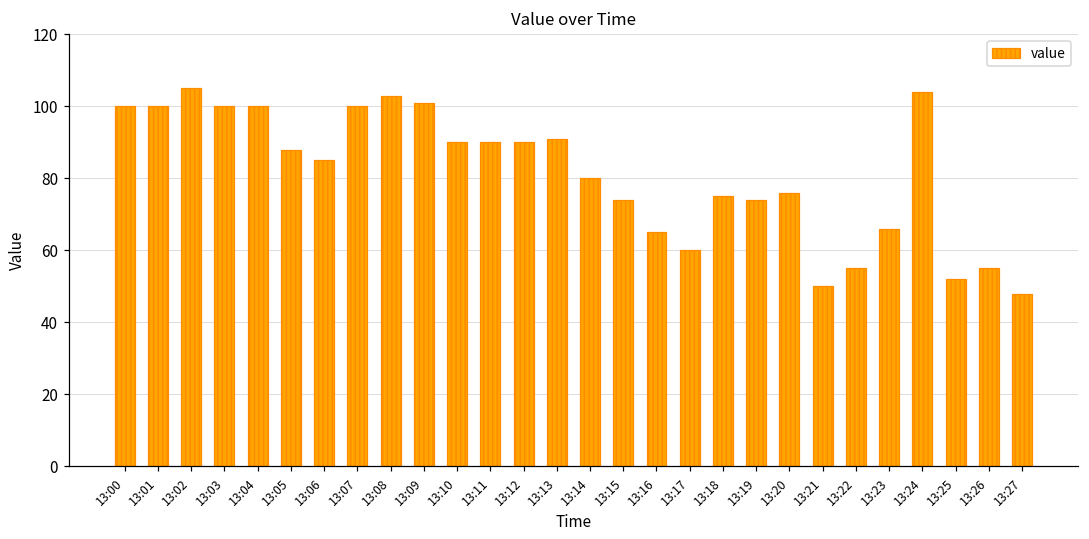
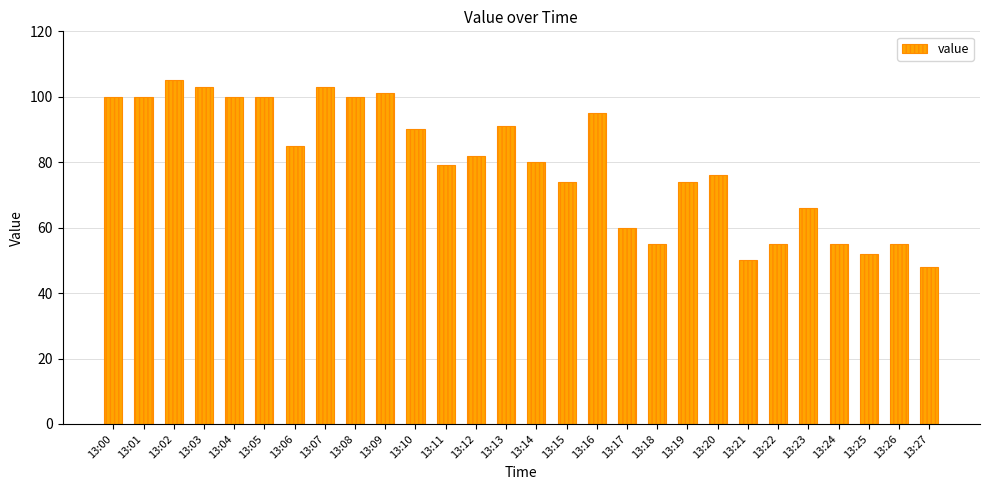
13:03: 100 -> 103
13:05: 88 -> 100
13:07: 100 -> 103
13:08: 103 -> 100
13:11: 90 -> 79
13:12: 90 -> 82
13:16: 65 -> 95
13:18: 75 -> 55
13:24: 104 -> 55
